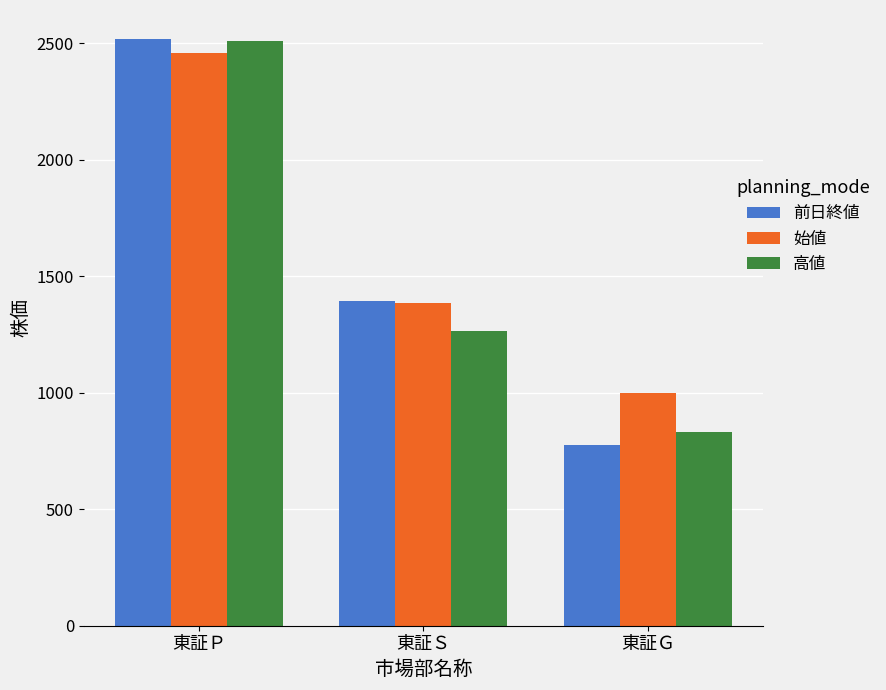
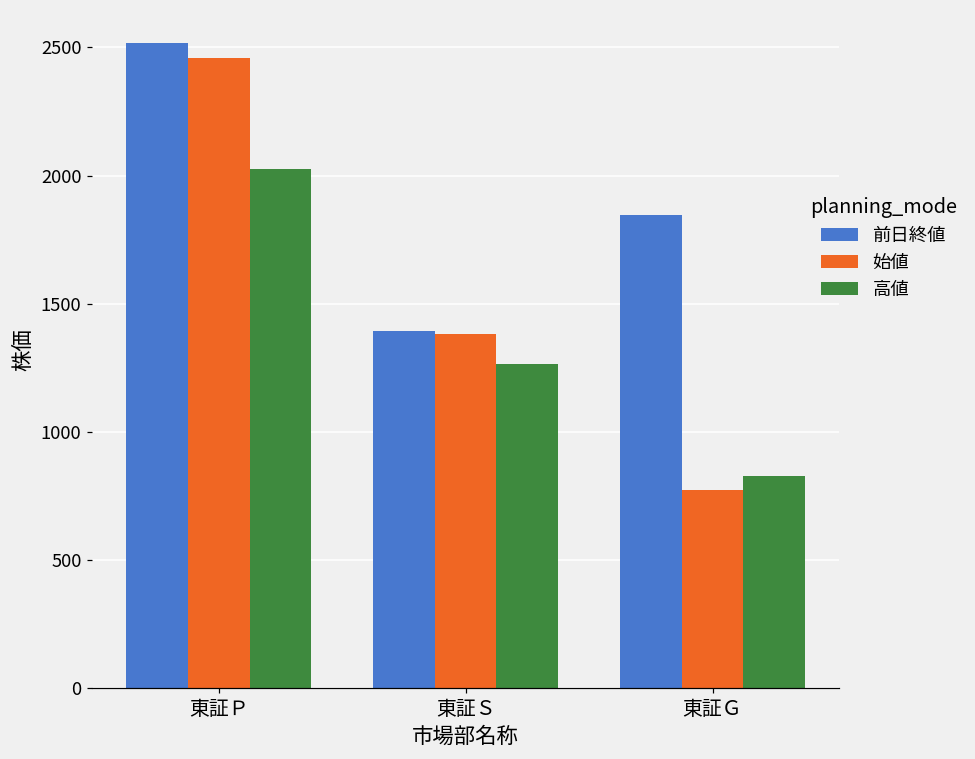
高値, 東証Ｐ: 2510 -> 2020
前日終値, 東証Ｇ: 780 -> 1850
始値, 東証Ｇ: 1000 -> 770
